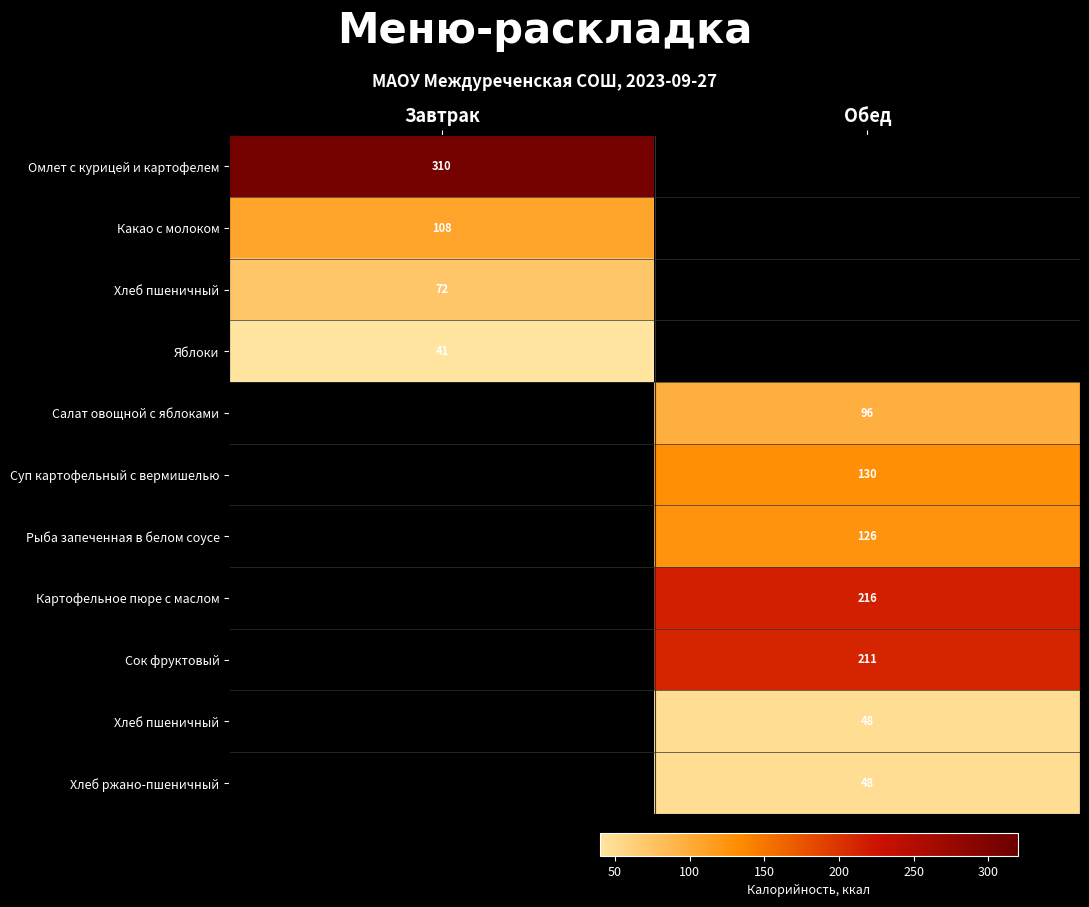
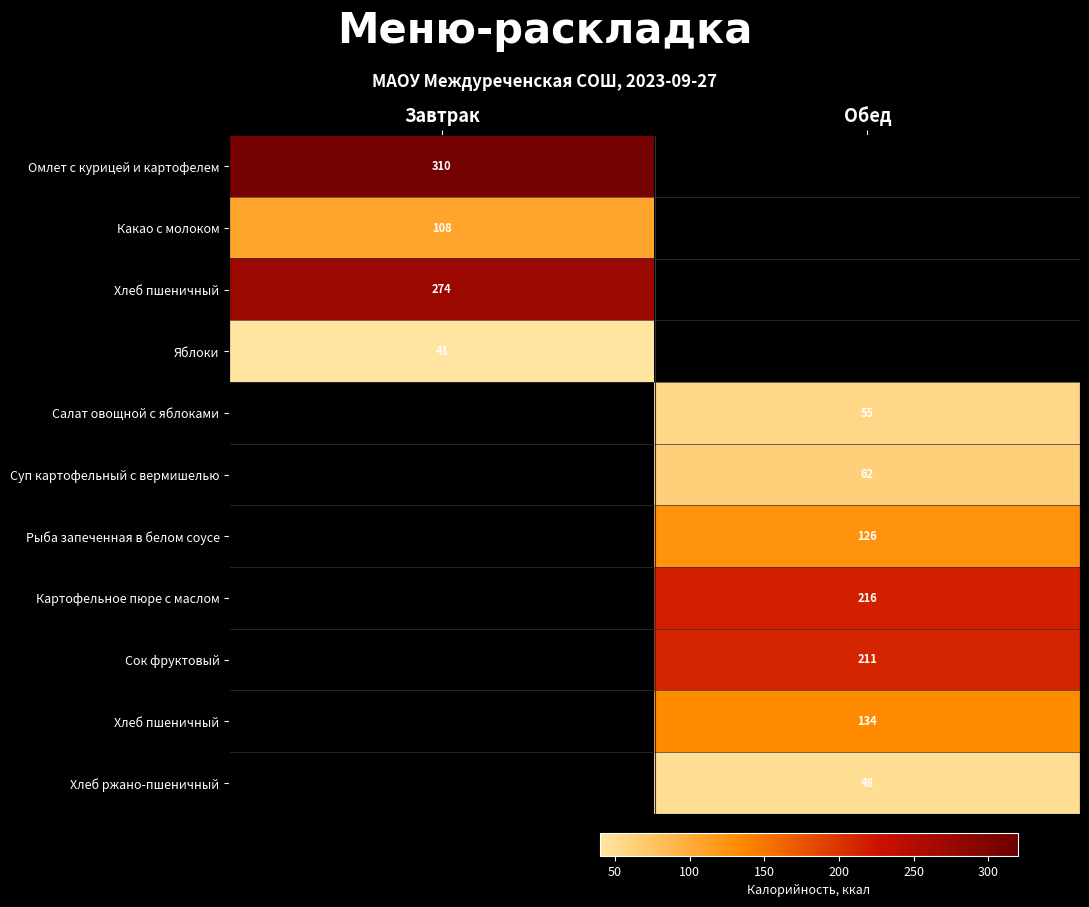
Хлеб пшеничный, Завтрак: 72 -> 274
Салат овощной с яблоками, Обед: 96 -> 55
Суп картофельный с вермишелью, Обед: 130 -> 62
Хлеб пшеничный, Обед: 48 -> 134
